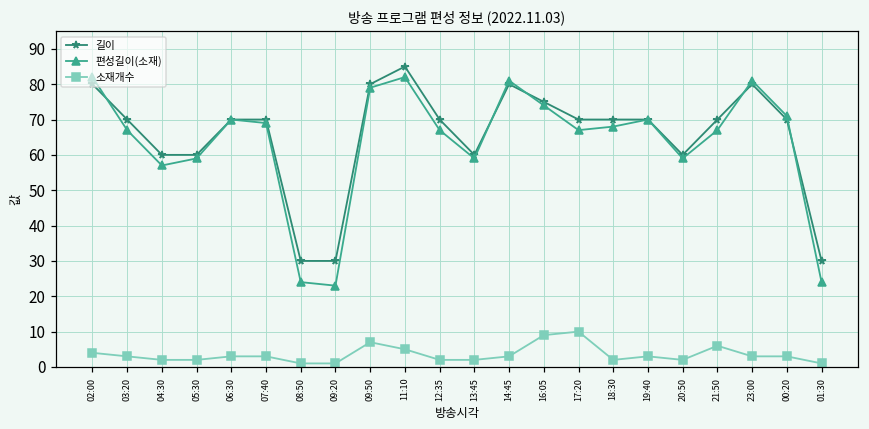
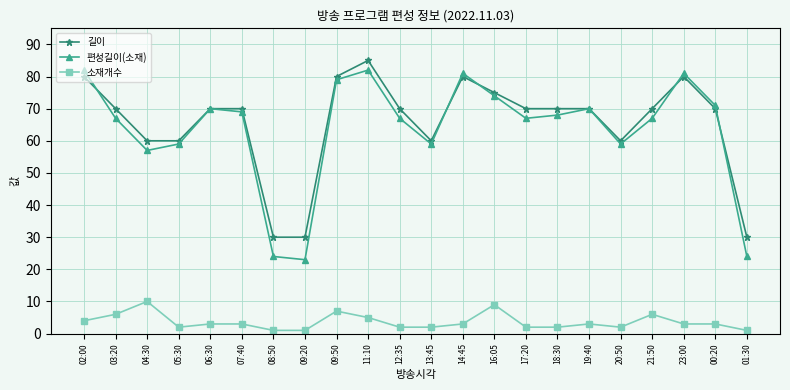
소재개수, 03:20: 3 -> 6
소재개수, 04:30: 2 -> 10
소재개수, 17:20: 10 -> 2
